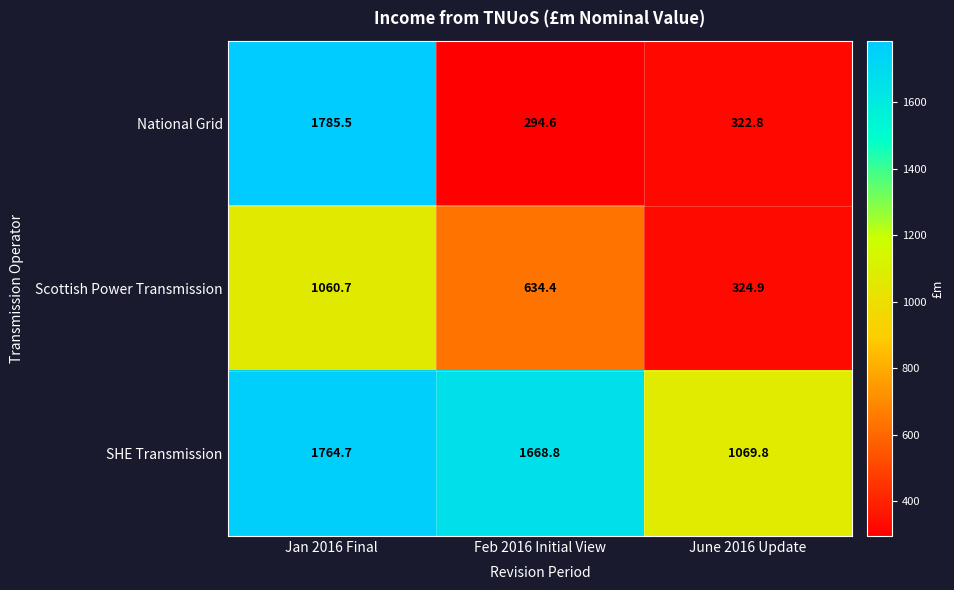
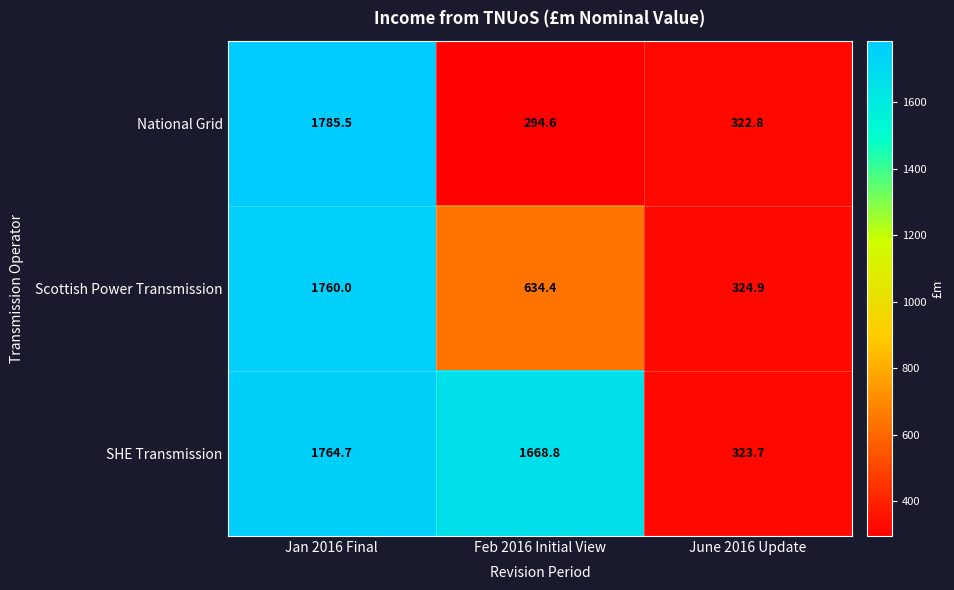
Scottish Power Transmission, Jan 2016 Final: 1060.7 -> 1760.0
SHE Transmission, June 2016 Update: 1069.8 -> 323.7
